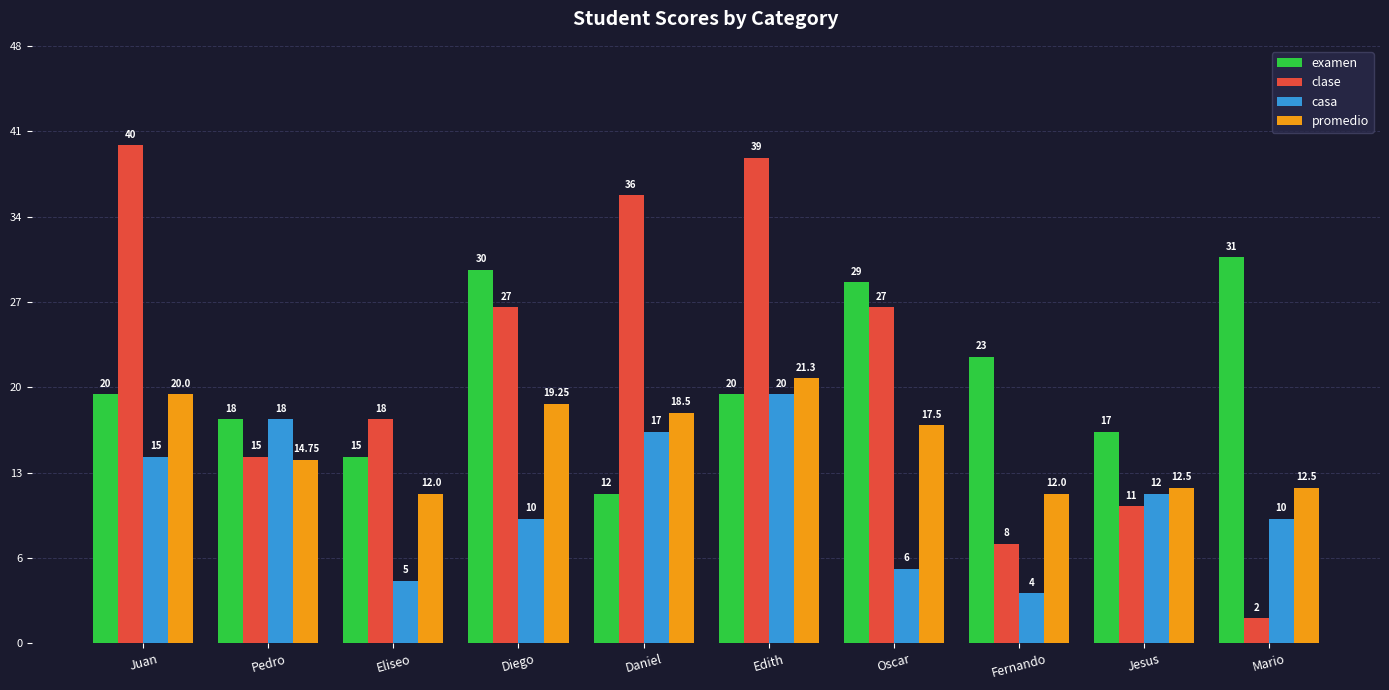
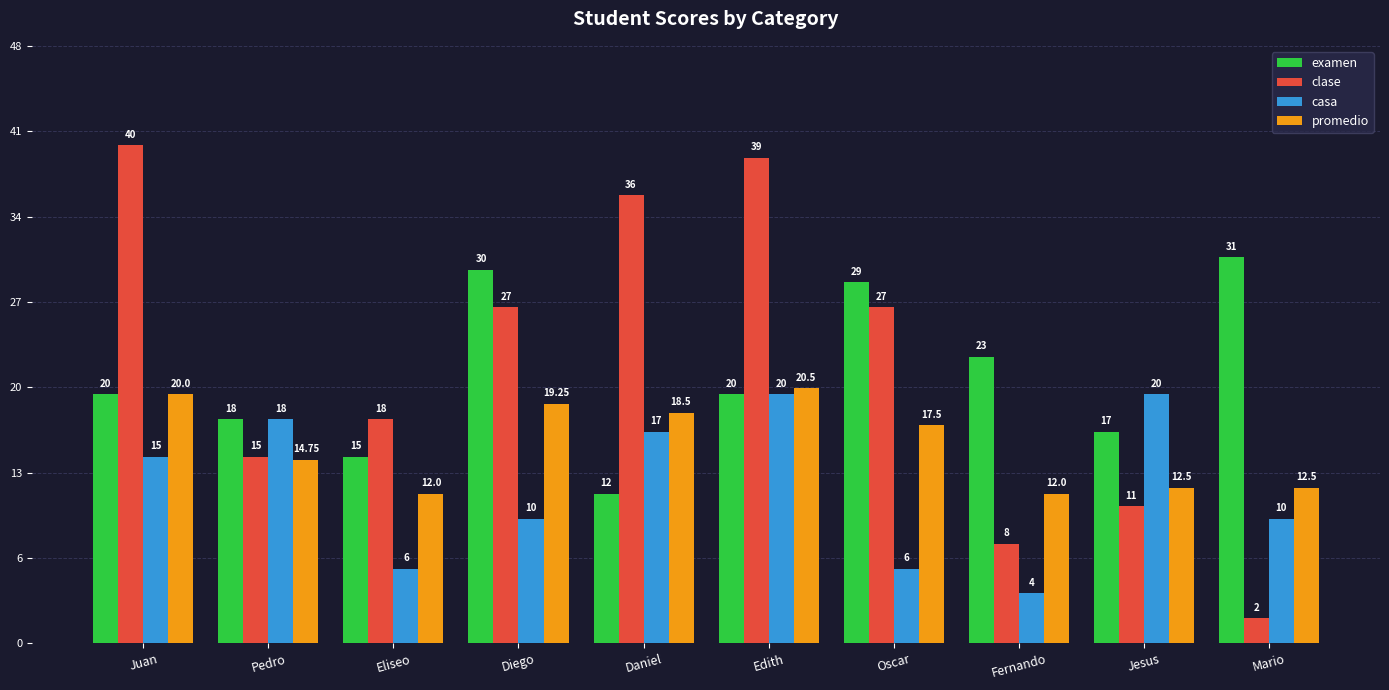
casa, Eliseo: 5 -> 6
promedio, Edith: 21.3 -> 20.5
casa, Jesus: 12 -> 20
